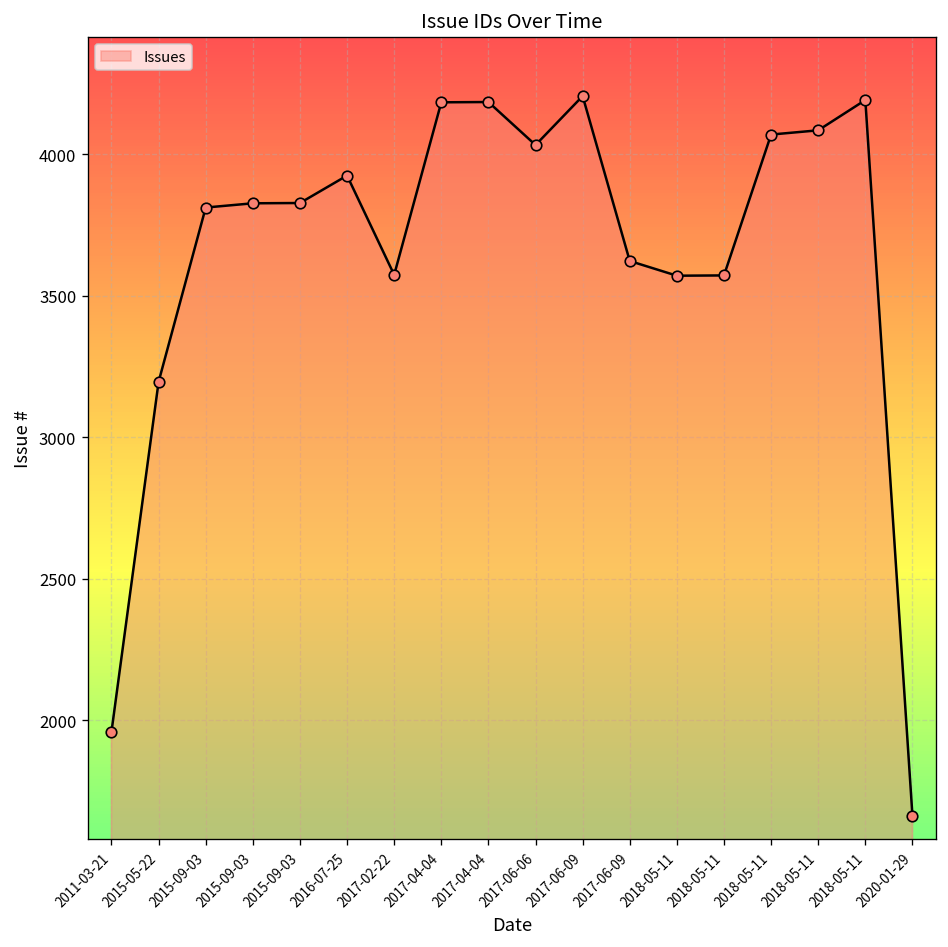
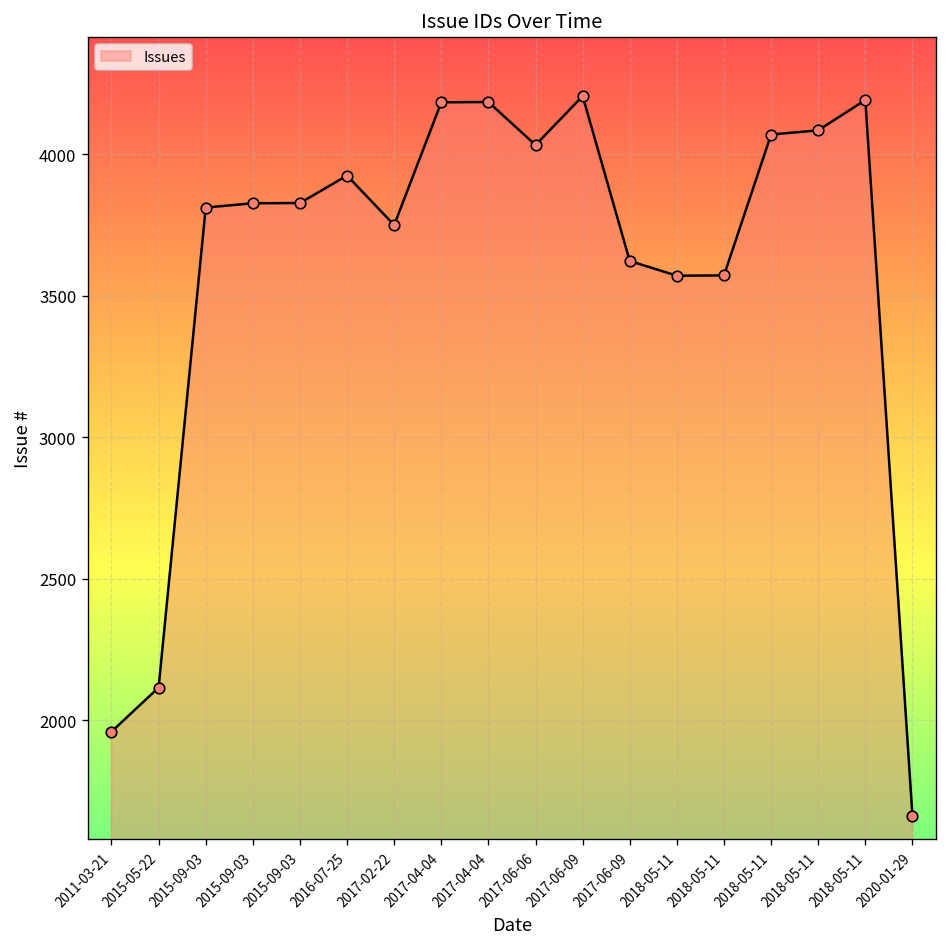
2015-05-22: 3200 -> 2120
2017-02-22: 3570 -> 3750
